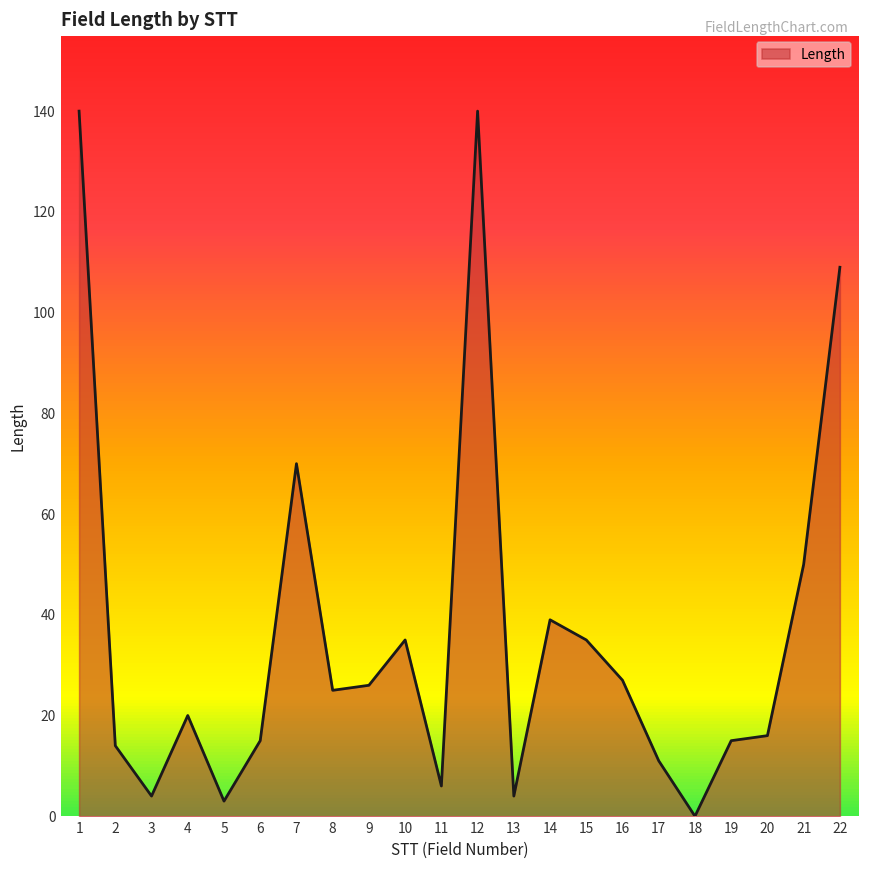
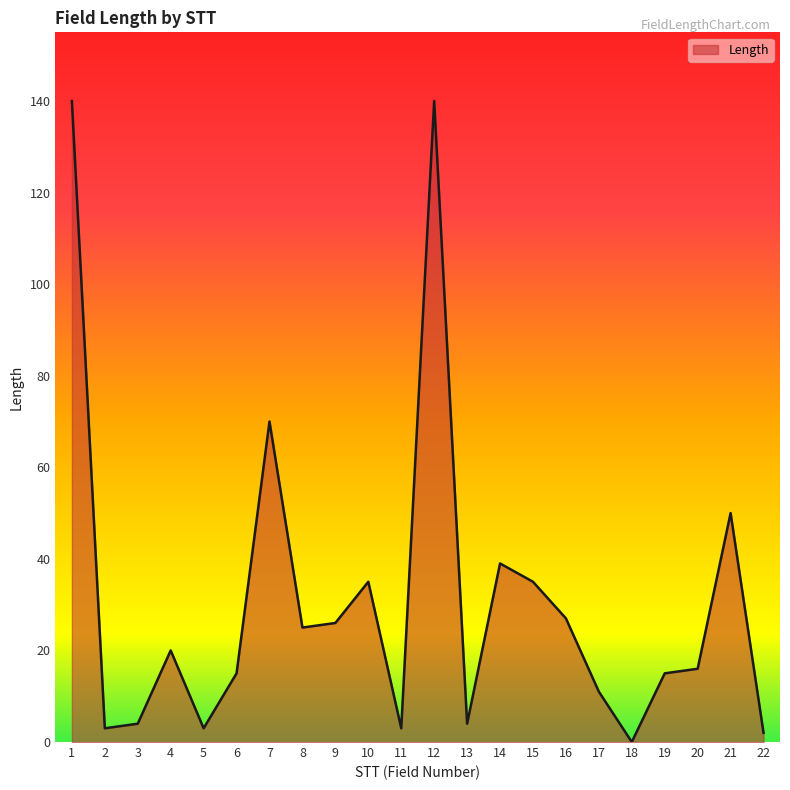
2: 14 -> 3
11: 6 -> 3
22: 109 -> 2
